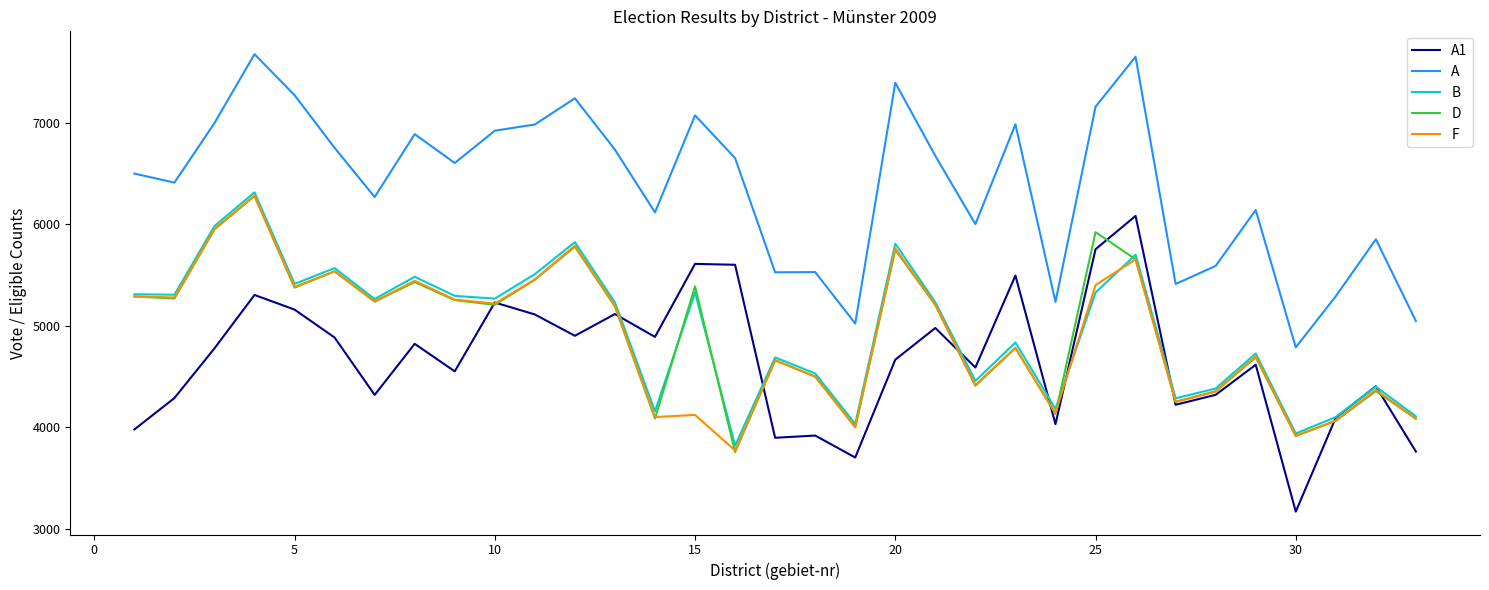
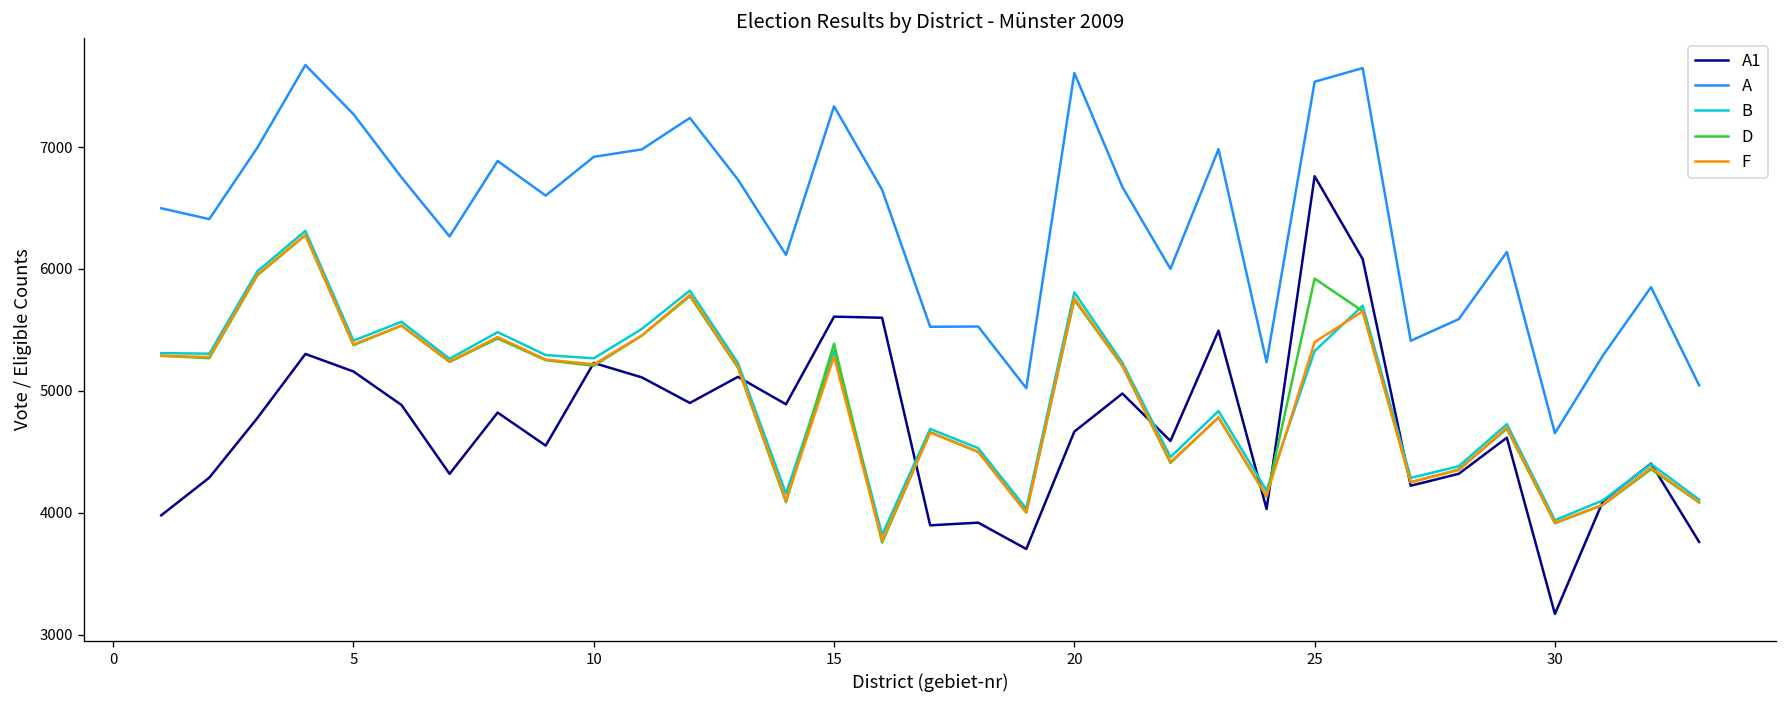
A, 15: 7070 -> 7340
F, 15: 4120 -> 5280
A, 20: 7390 -> 7610
A1, 25: 5750 -> 6760
A, 25: 7160 -> 7540
A, 30: 4790 -> 4650
